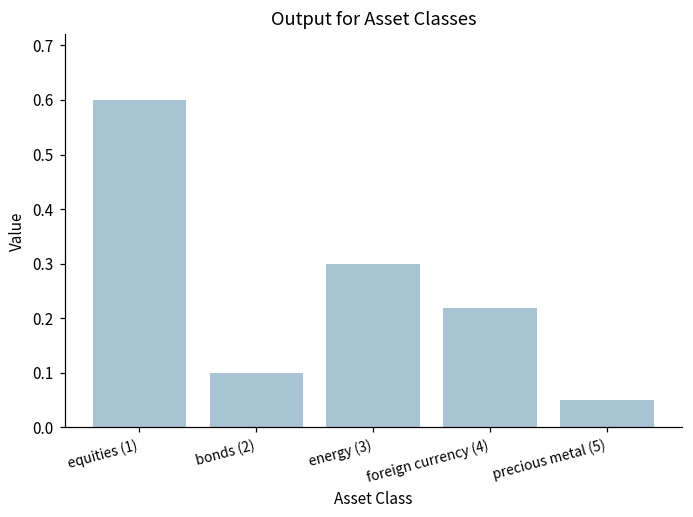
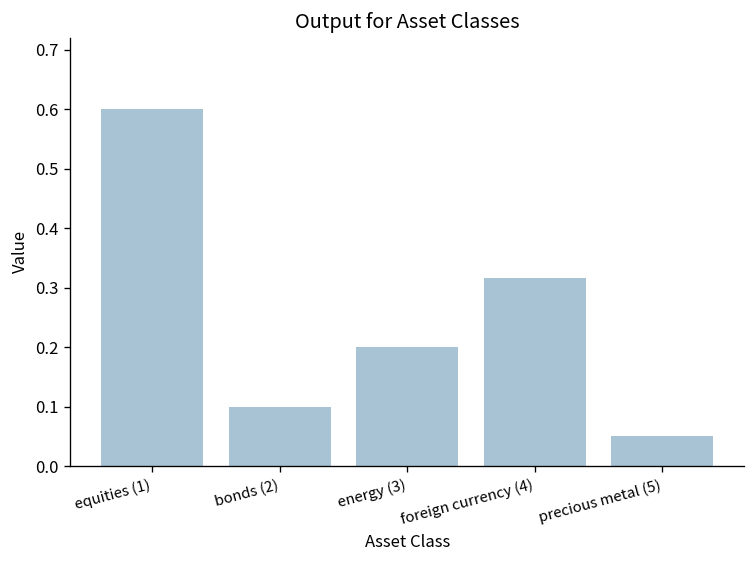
energy (3): 0.3 -> 0.2
foreign currency (4): 0.22 -> 0.32
